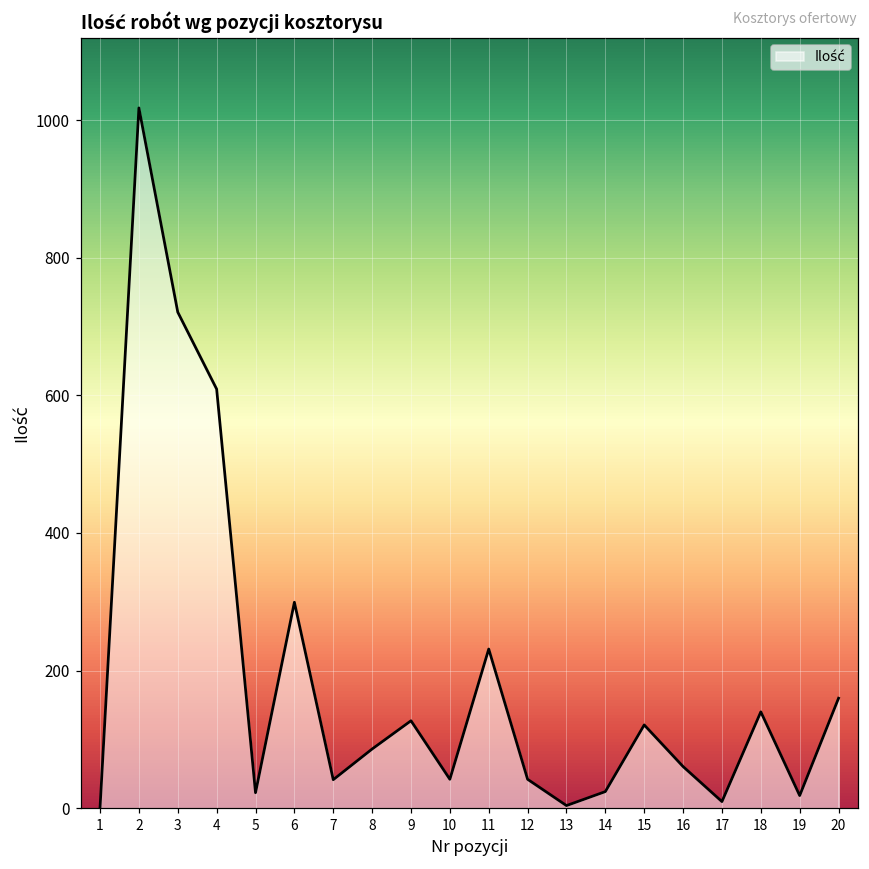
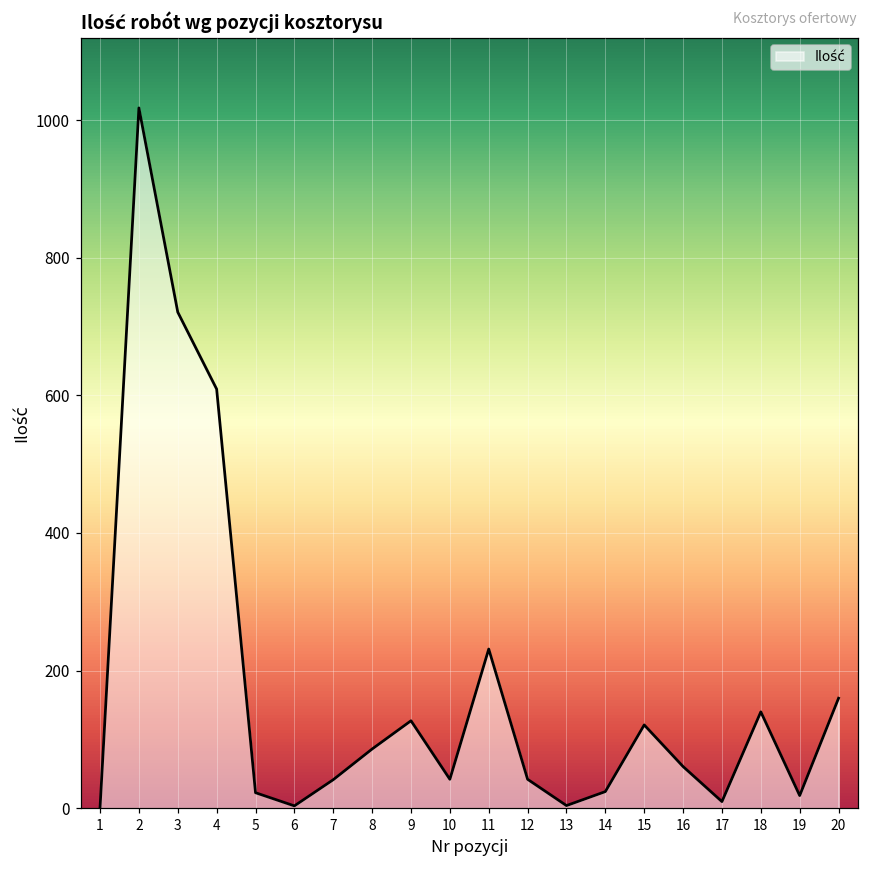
6: 300 -> 0
